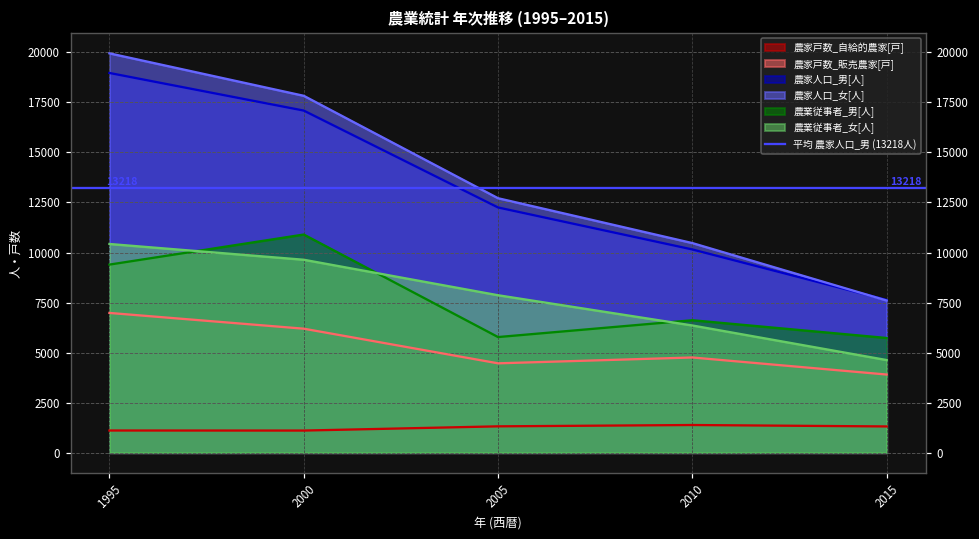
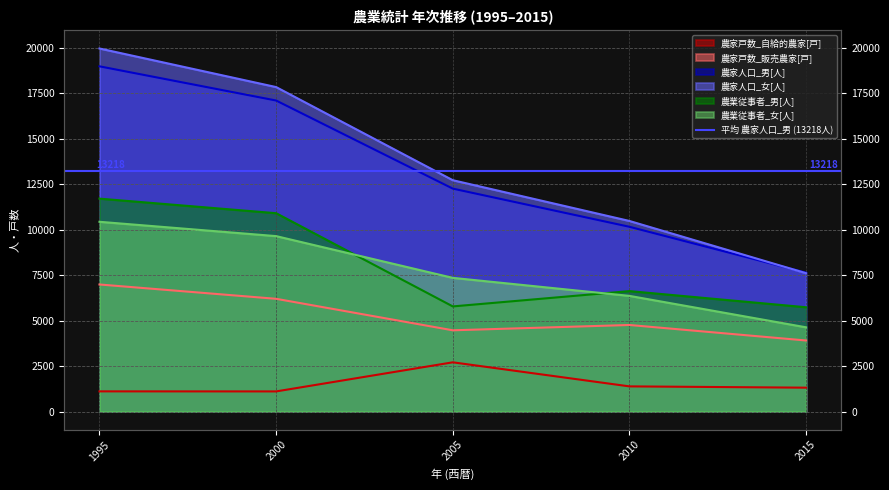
農業従事者_男[人], 1995: 9400 -> 11700
農家戸数_自給的農家[戸], 2005: 1300 -> 2700
農業従事者_女[人], 2005: 7900 -> 7300
